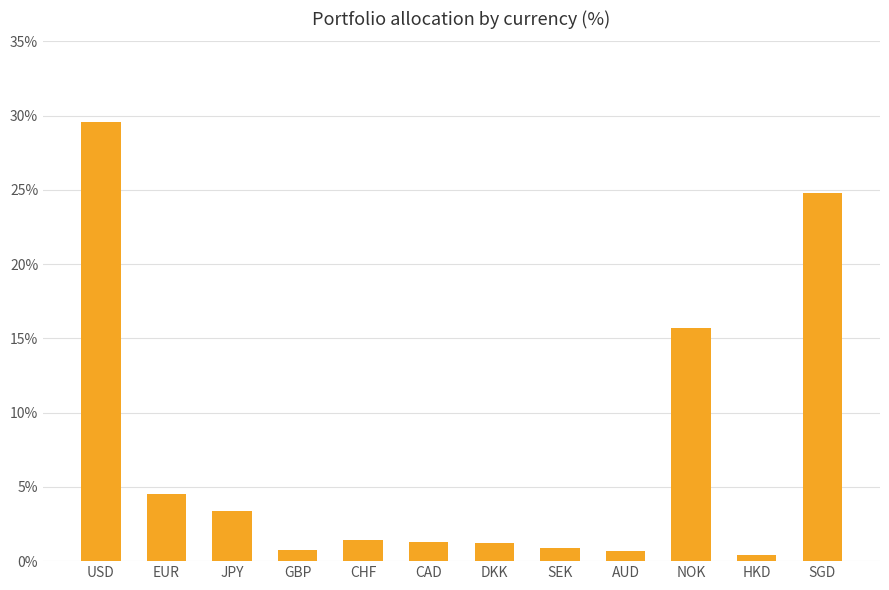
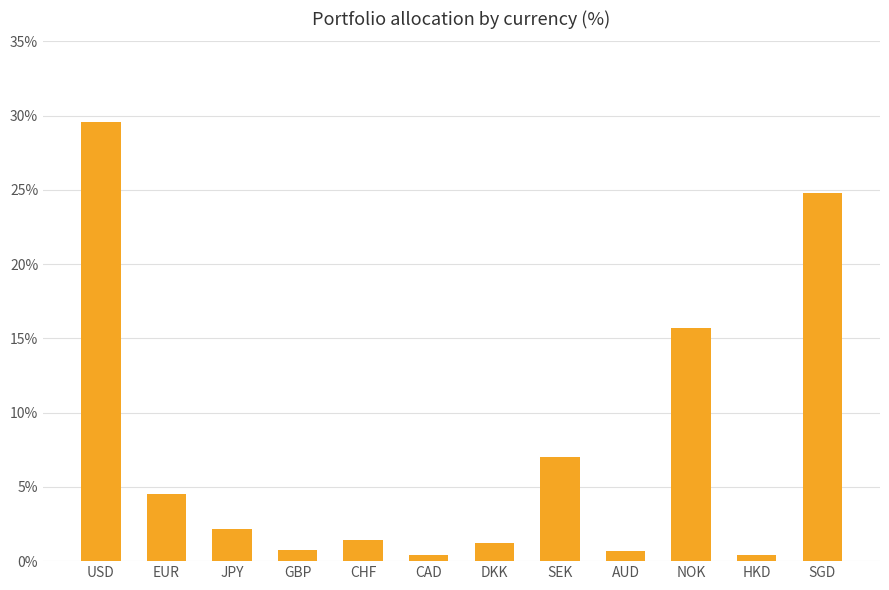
JPY: 3.4% -> 2.1%
CAD: 1.3% -> 0.4%
SEK: 0.9% -> 7.0%
